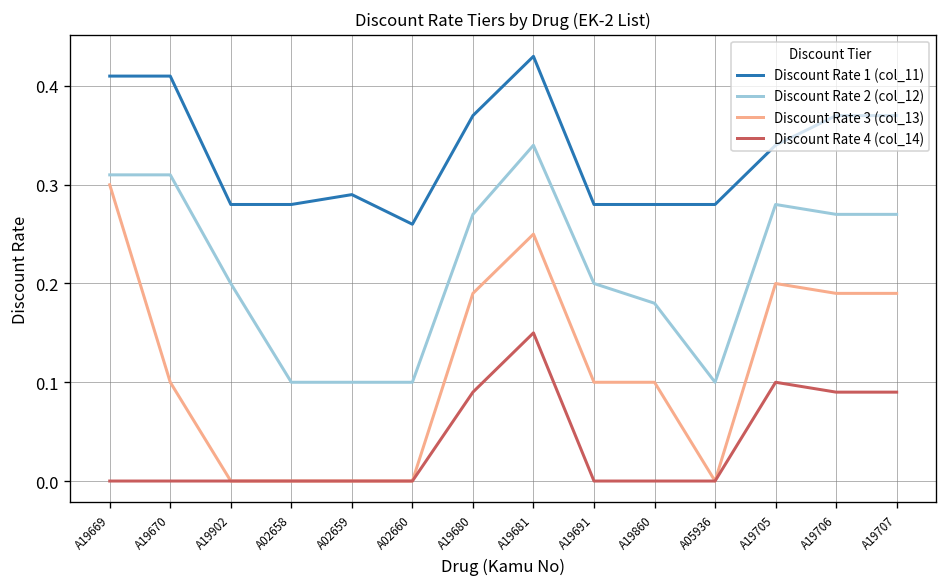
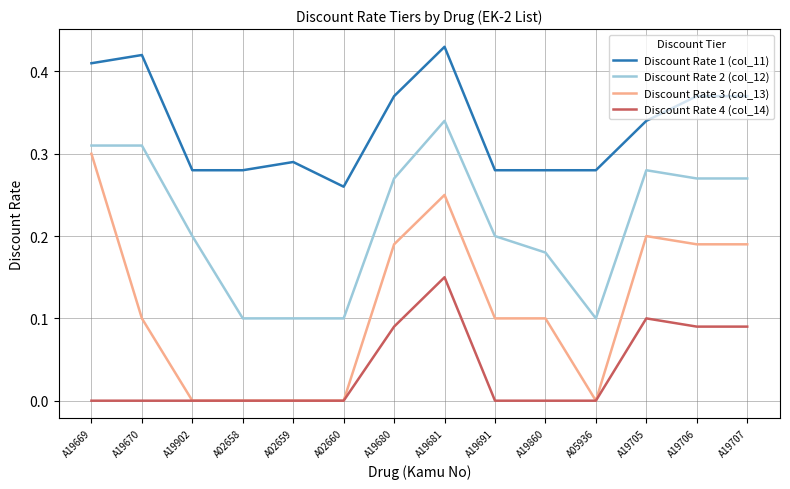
Discount Rate 1 (col_11), A19670: 0.41 -> 0.42
